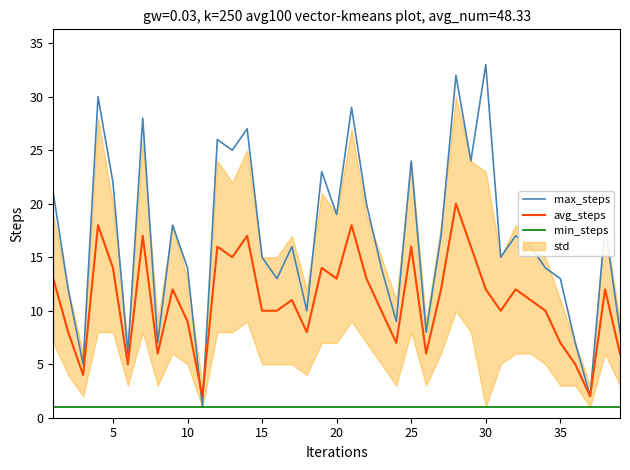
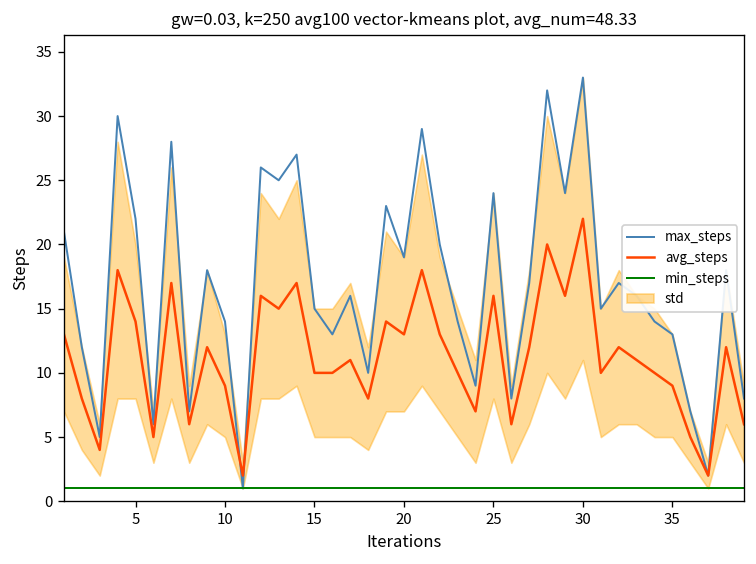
avg_steps, 30: 12 -> 22
avg_steps, 35: 7 -> 9
